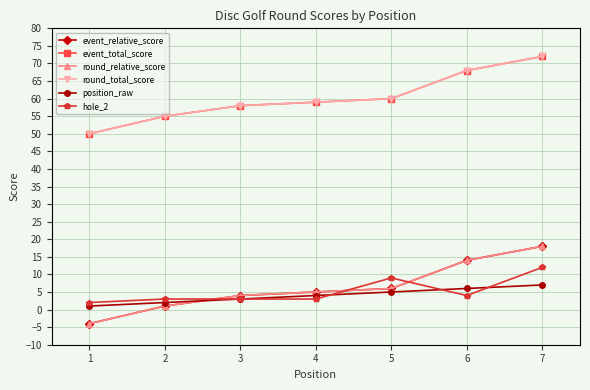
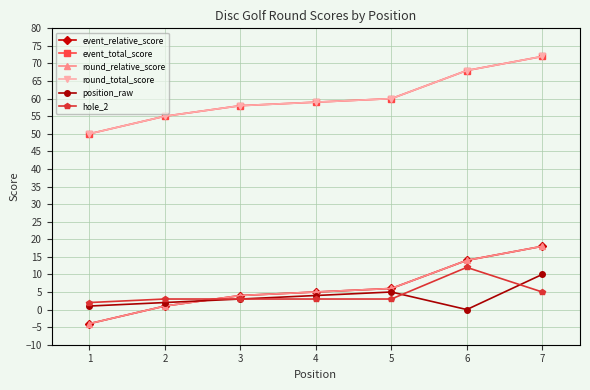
hole_2, 5: 9 -> 3
position_raw, 6: 6 -> 0
hole_2, 6: 4 -> 12
position_raw, 7: 7 -> 10
hole_2, 7: 12 -> 5
